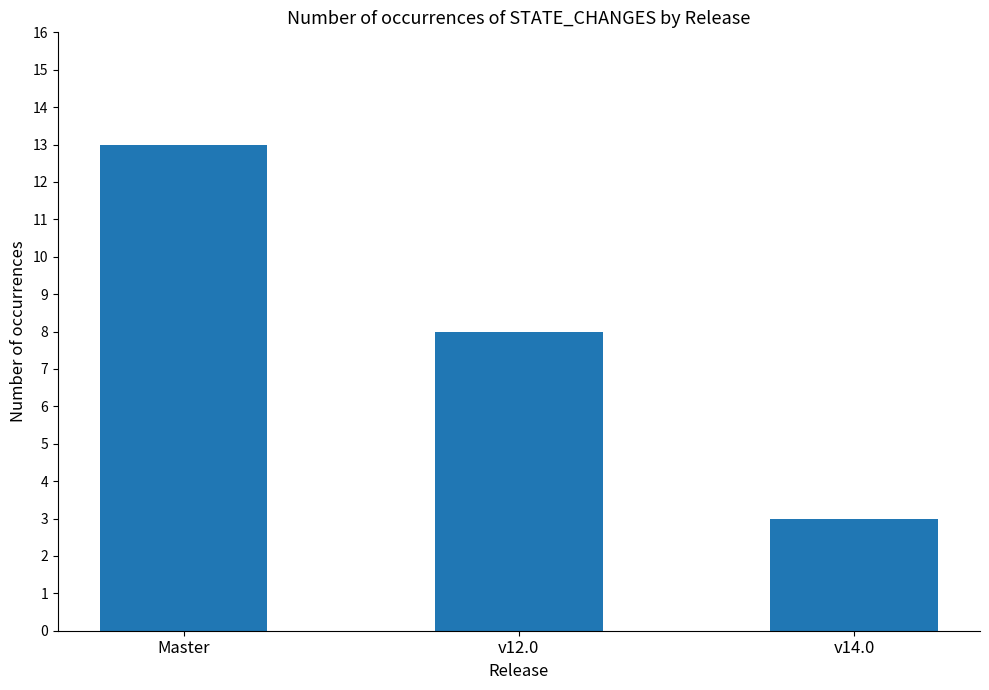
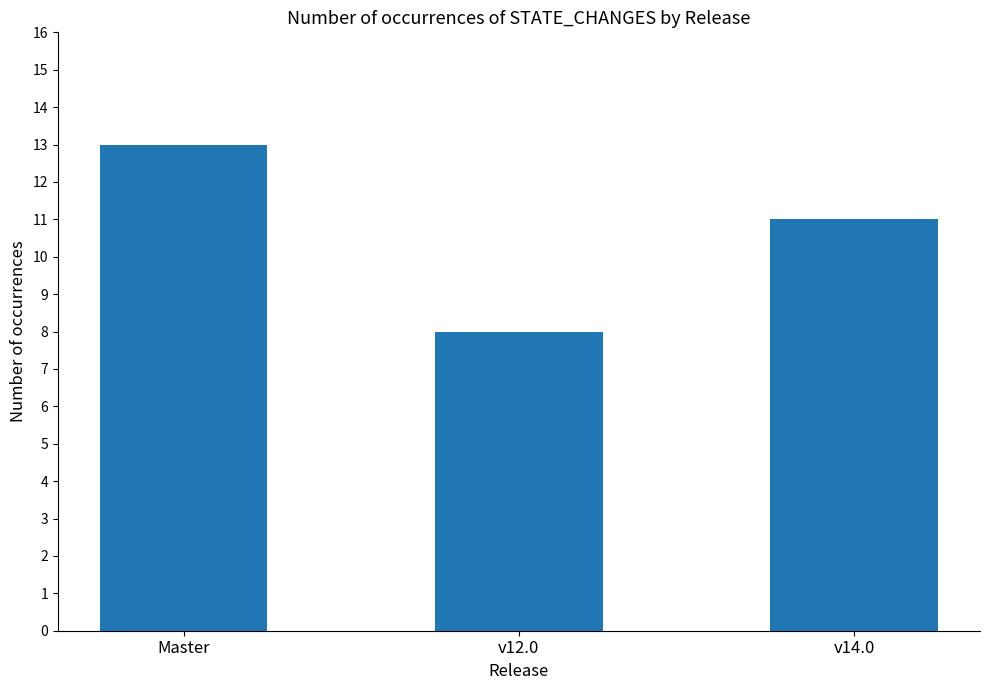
v14.0: 3 -> 11
